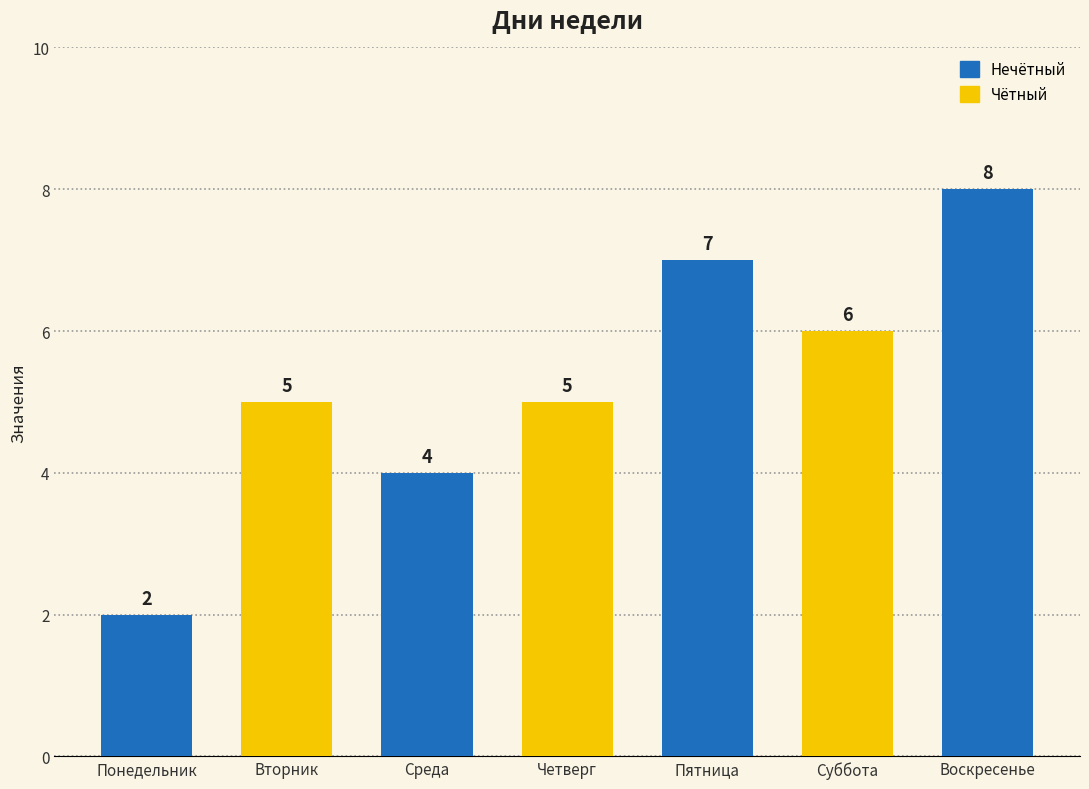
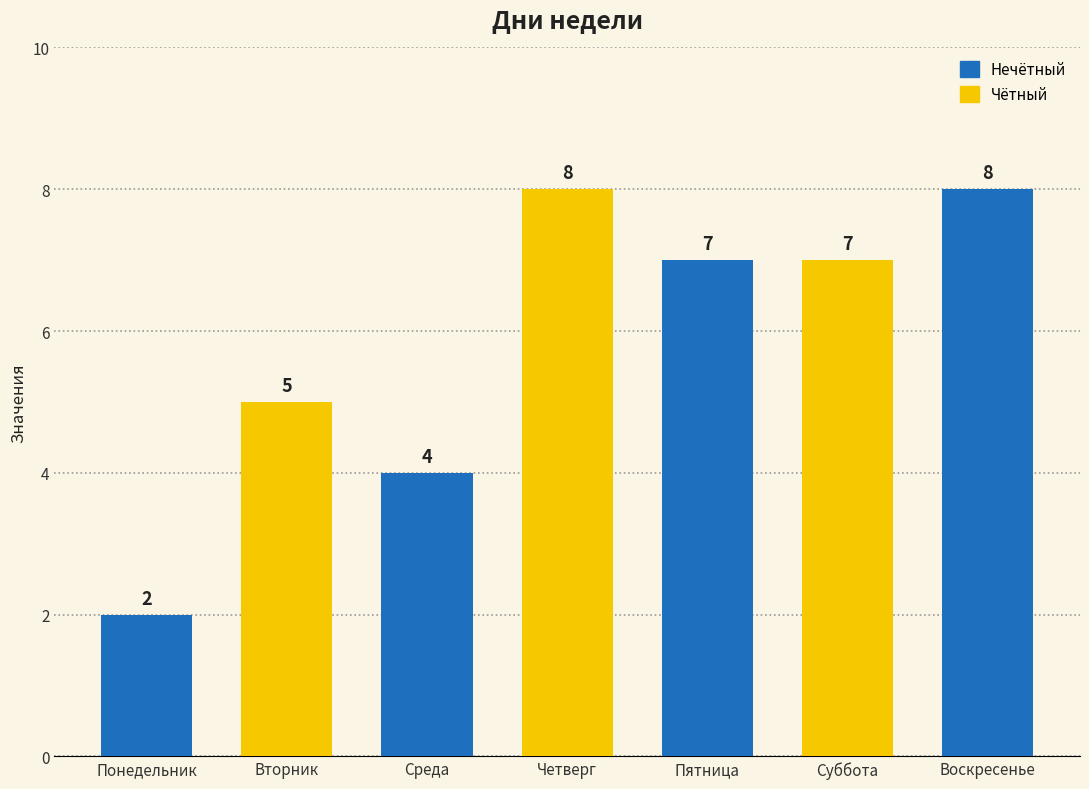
Четверг: 5 -> 8
Суббота: 6 -> 7
